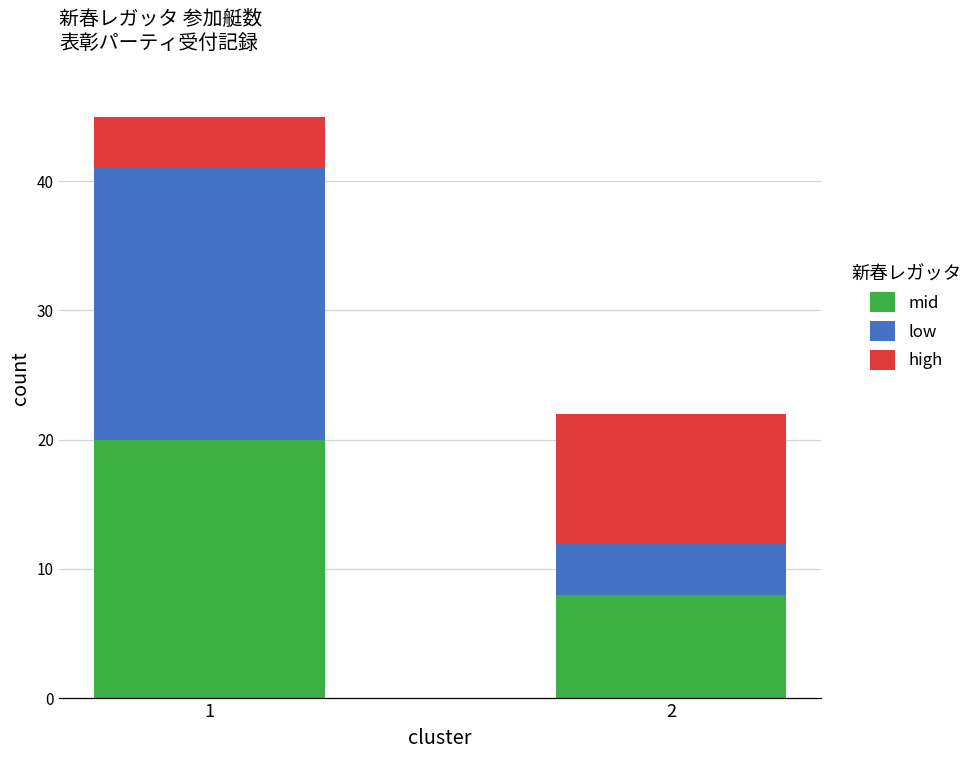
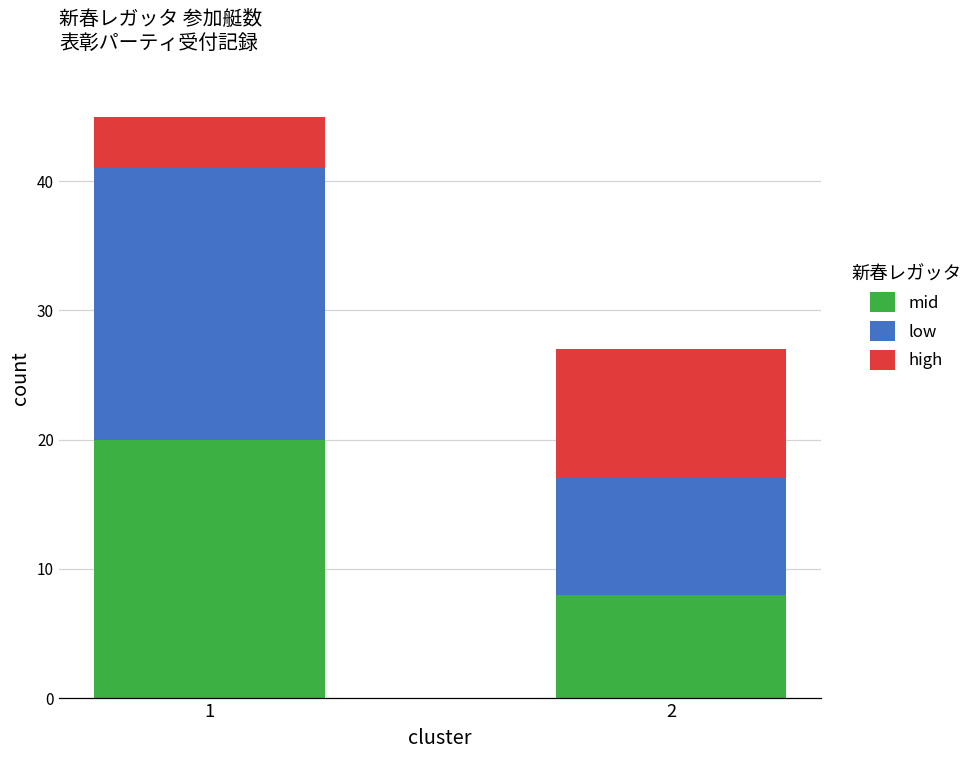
low, 2: 4 -> 9
